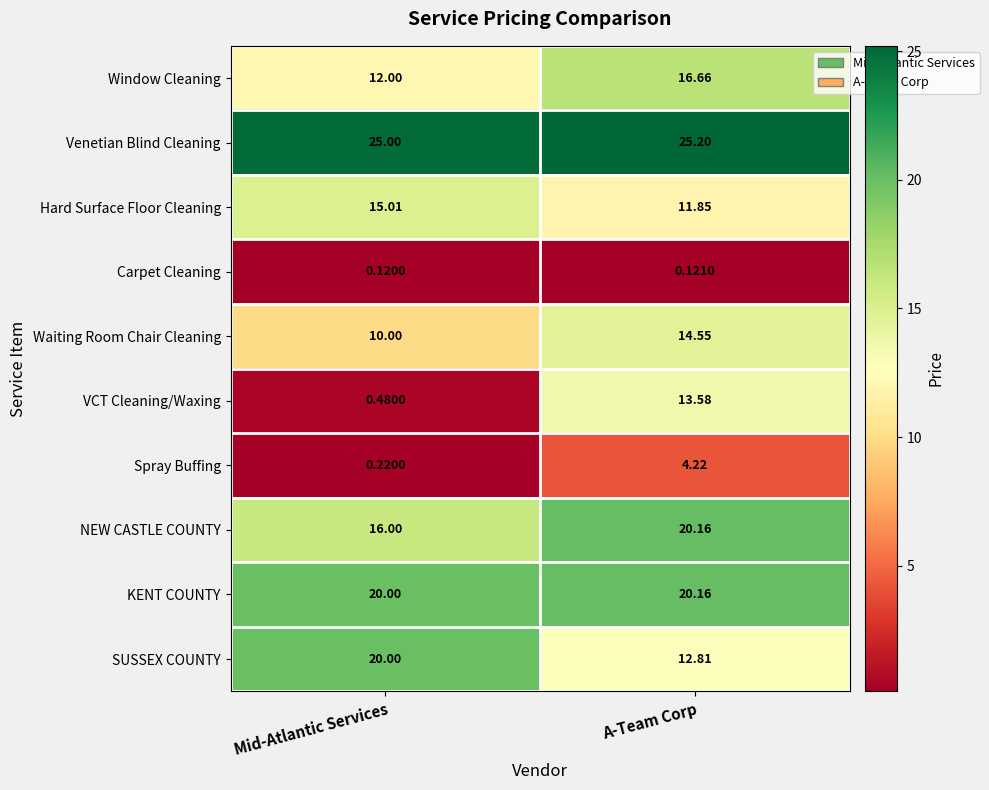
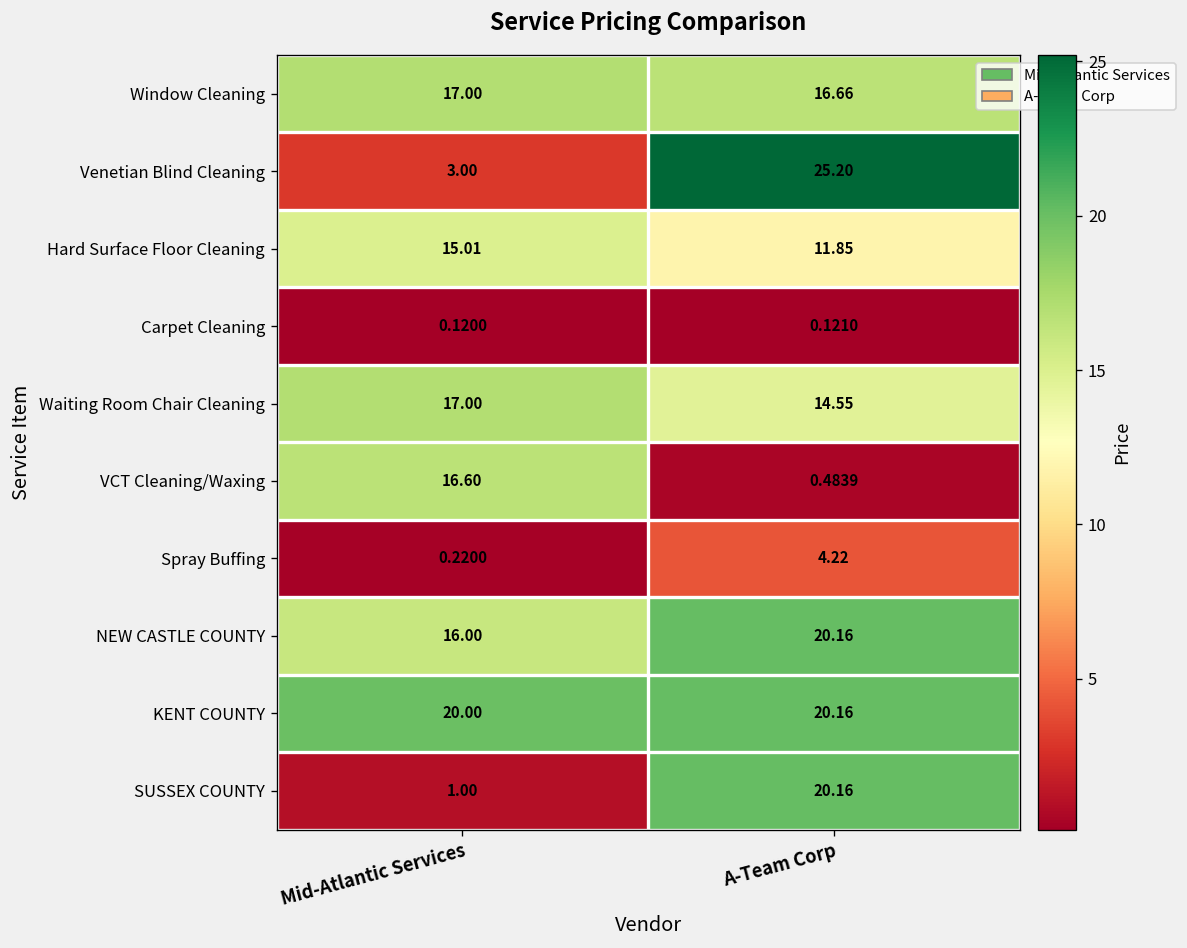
Window Cleaning, Mid-Atlantic Services: 12.00 -> 17.00
Venetian Blind Cleaning, Mid-Atlantic Services: 25.00 -> 3.00
Waiting Room Chair Cleaning, Mid-Atlantic Services: 10.00 -> 17.00
VCT Cleaning/Waxing, Mid-Atlantic Services: 0.4800 -> 16.60
VCT Cleaning/Waxing, A-Team Corp: 13.58 -> 0.4839
SUSSEX COUNTY, Mid-Atlantic Services: 20.00 -> 1.00
SUSSEX COUNTY, A-Team Corp: 12.81 -> 20.16
